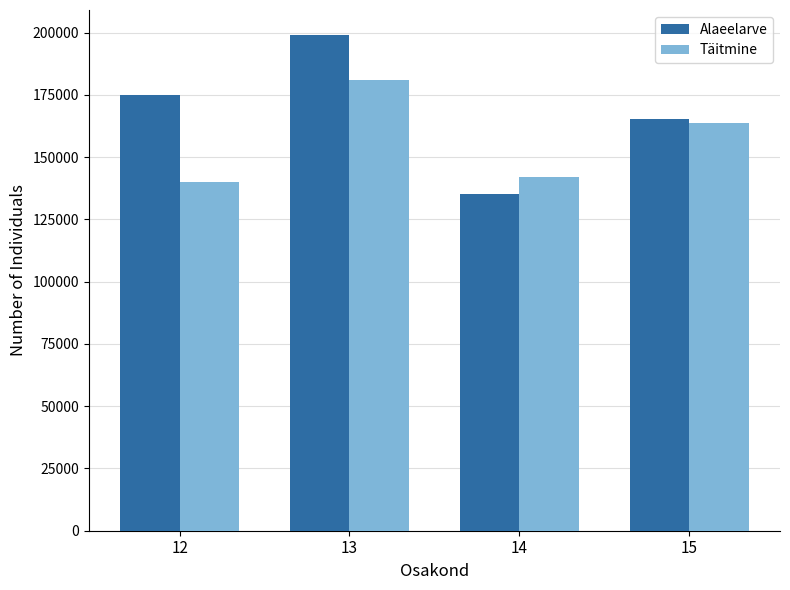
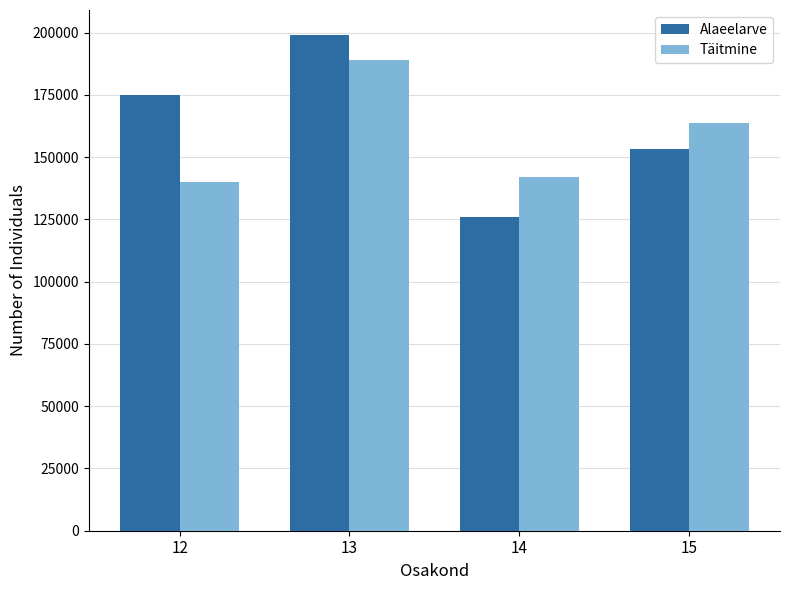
Täitmine, 13: 181000 -> 189000
Alaeelarve, 14: 135000 -> 126000
Alaeelarve, 15: 165000 -> 153000
